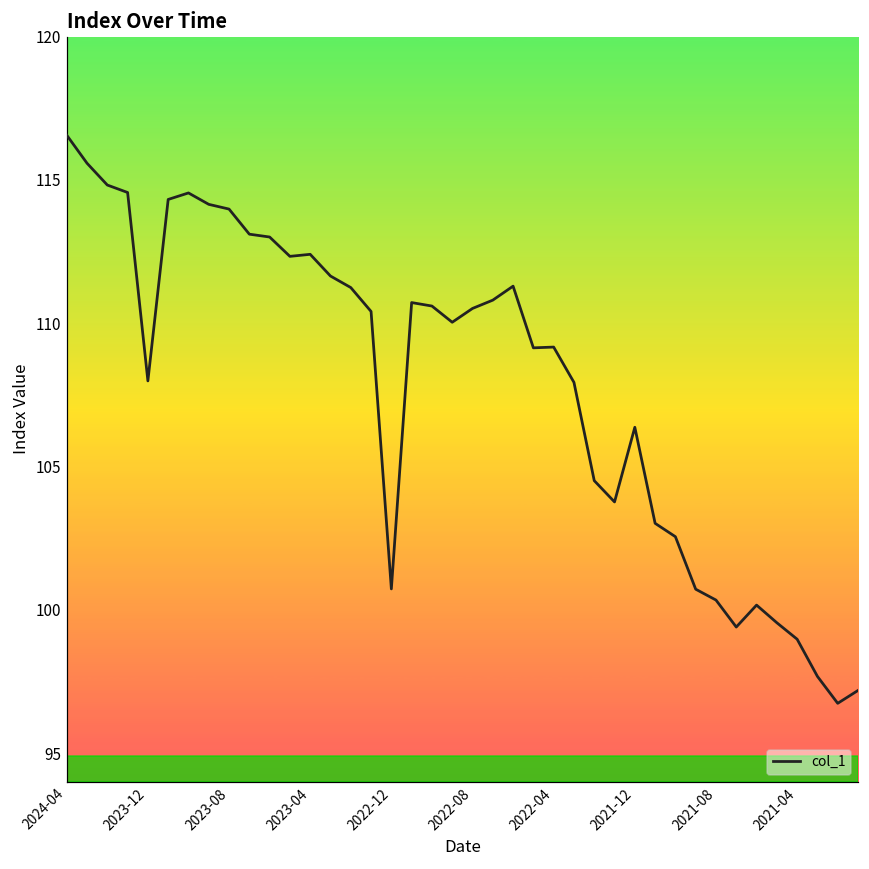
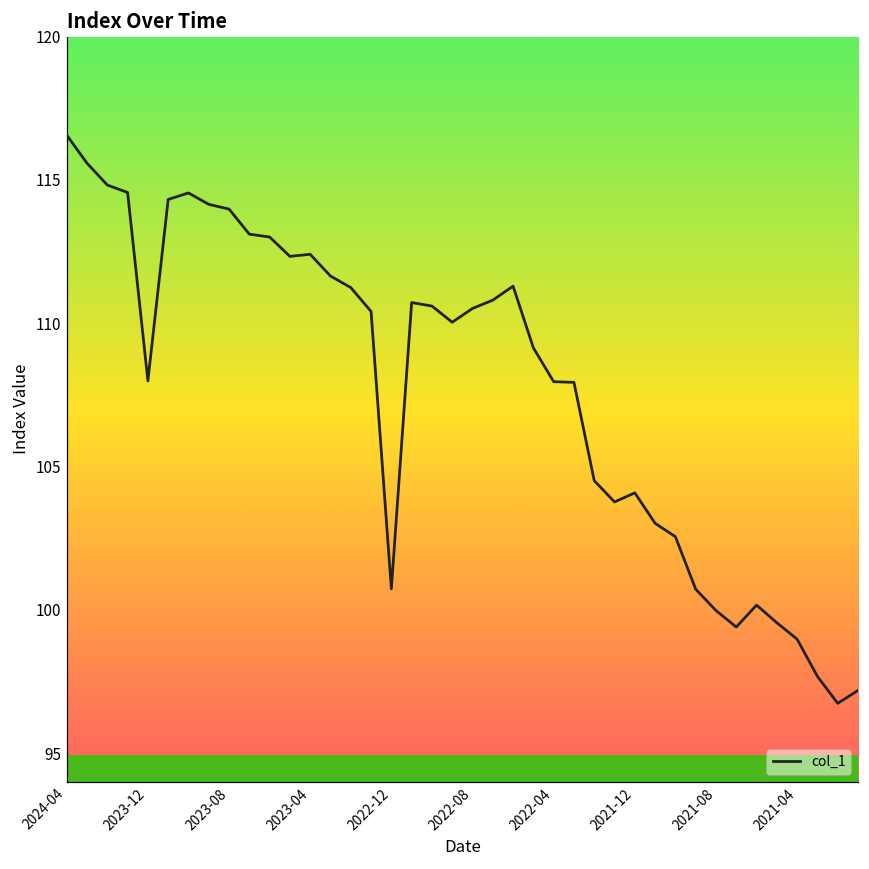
2022-04: 109.2 -> 108.0
2021-12: 106.4 -> 104.1
2021-08: 100.3 -> 100.0
